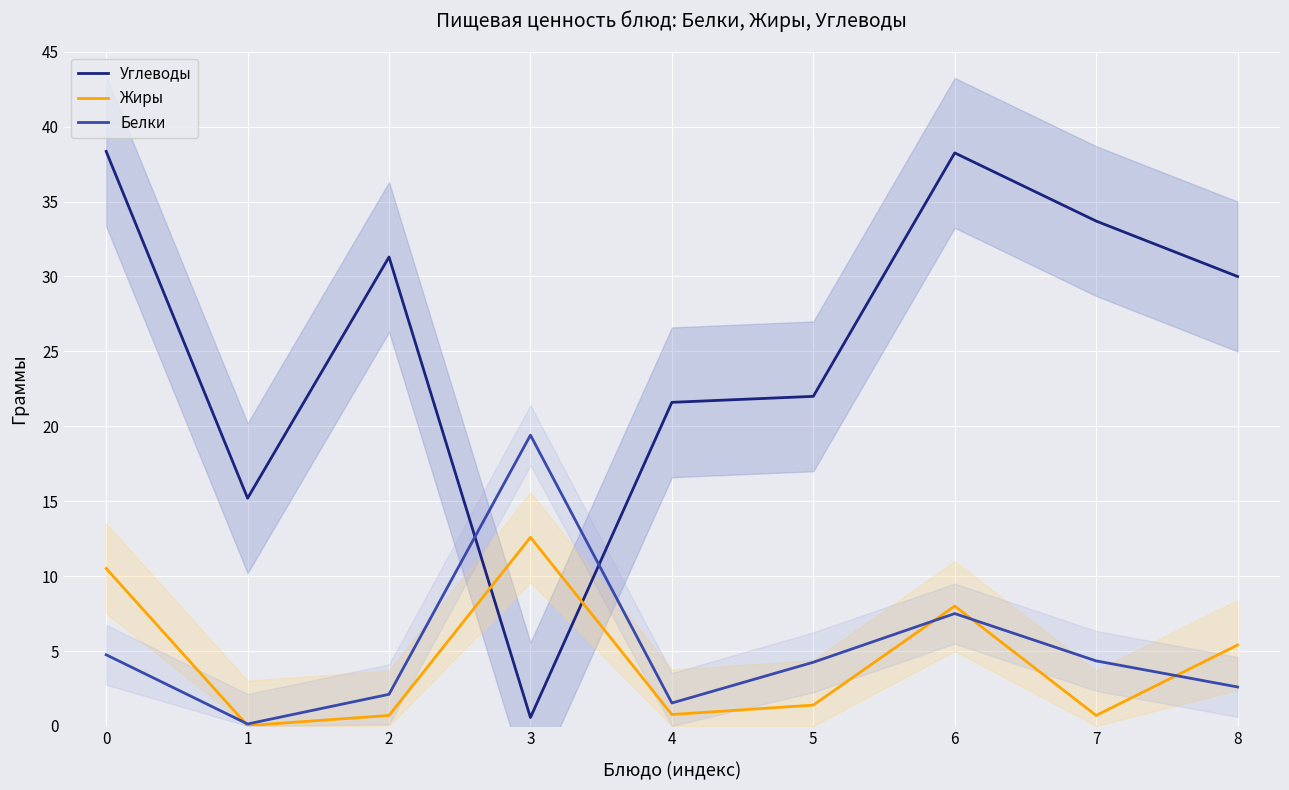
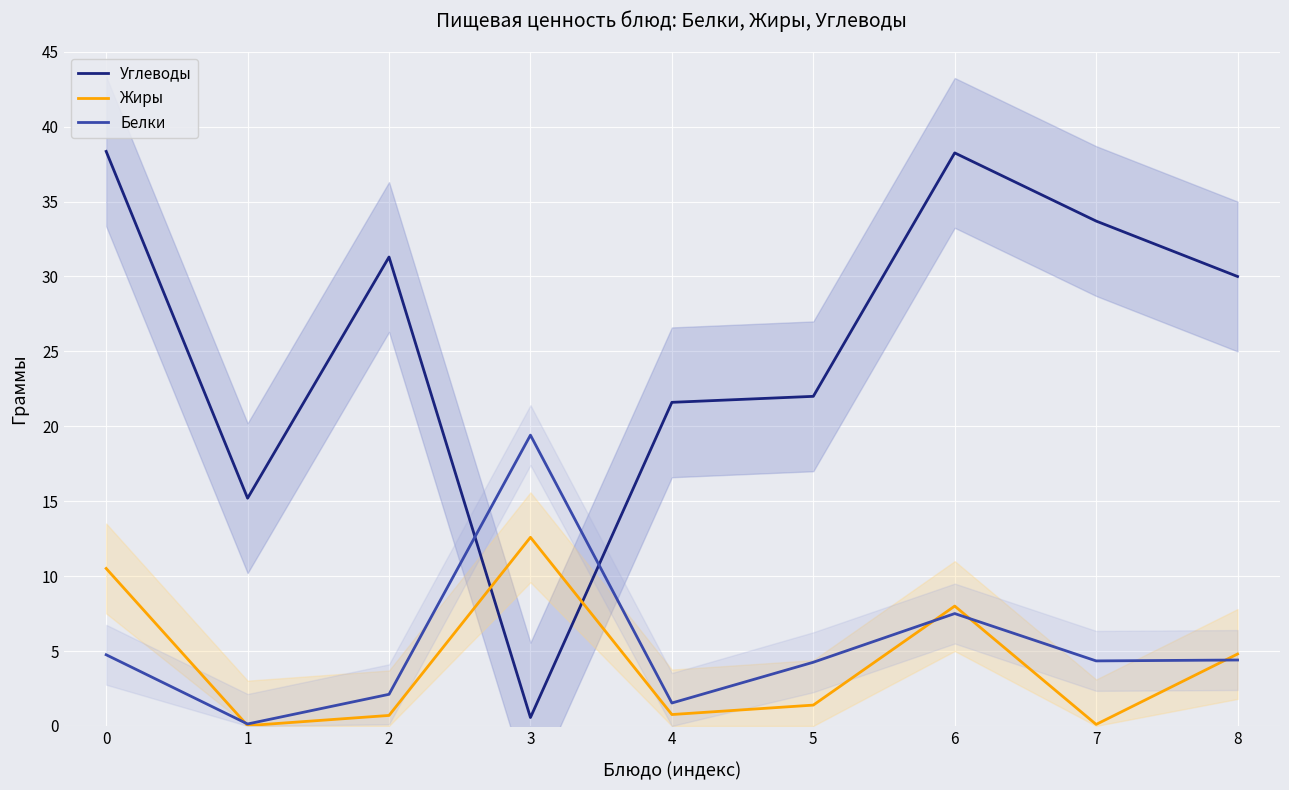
Жиры, 7: 0.7 -> 0.1
Жиры, 8: 5.4 -> 4.8
Белки, 8: 2.6 -> 4.4
